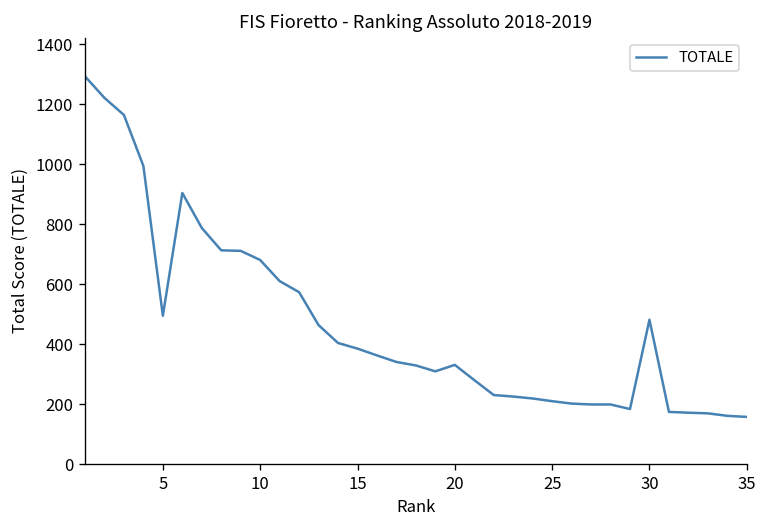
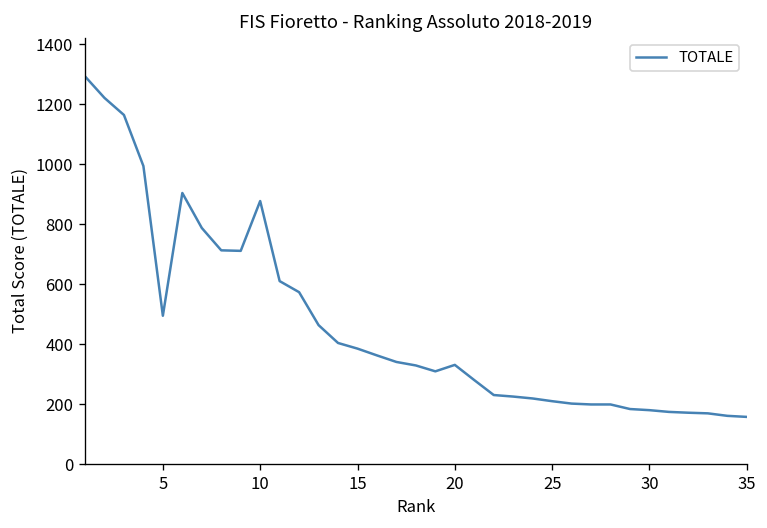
10: 680 -> 880
30: 480 -> 180
